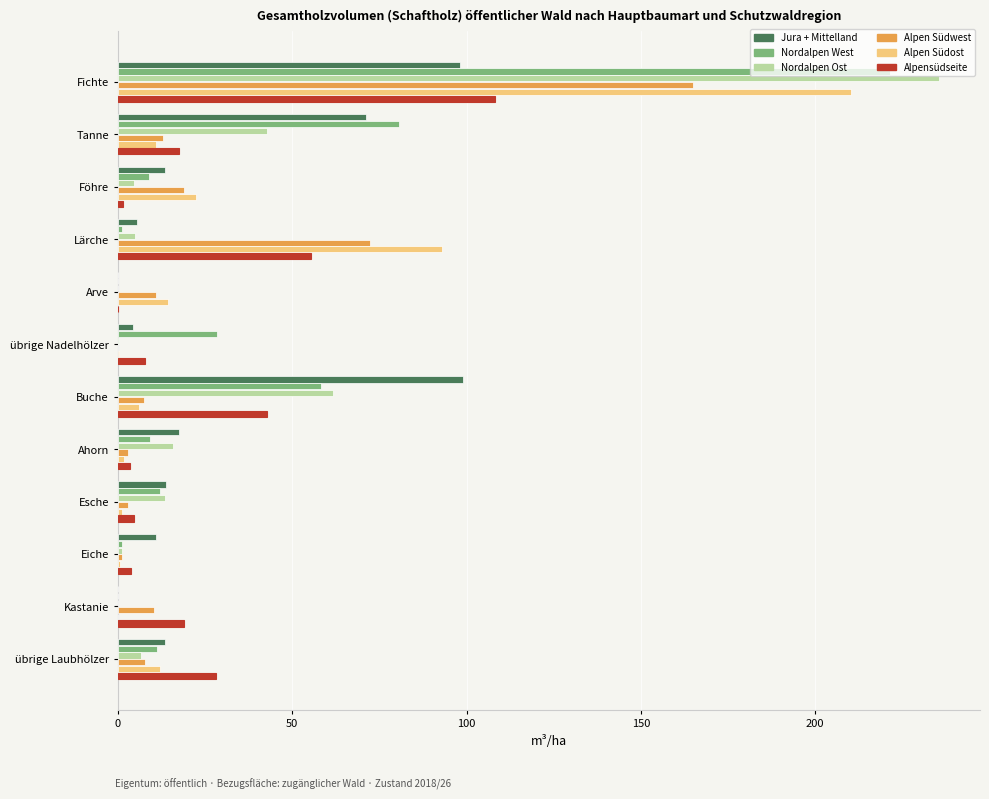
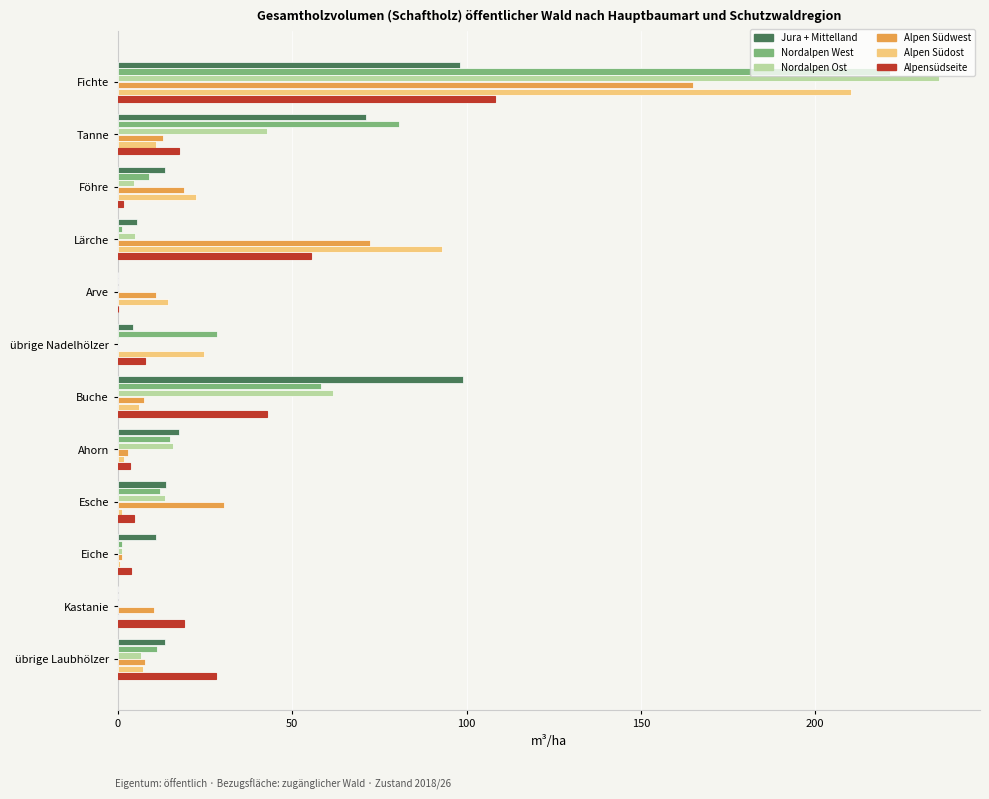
Alpen Südost, übrige Nadelhölzer: 0 -> 25
Nordalpen West, Ahorn: 9 -> 15
Alpen Südwest, Esche: 3 -> 31
Alpen Südost, übrige Laubhölzer: 12 -> 7
